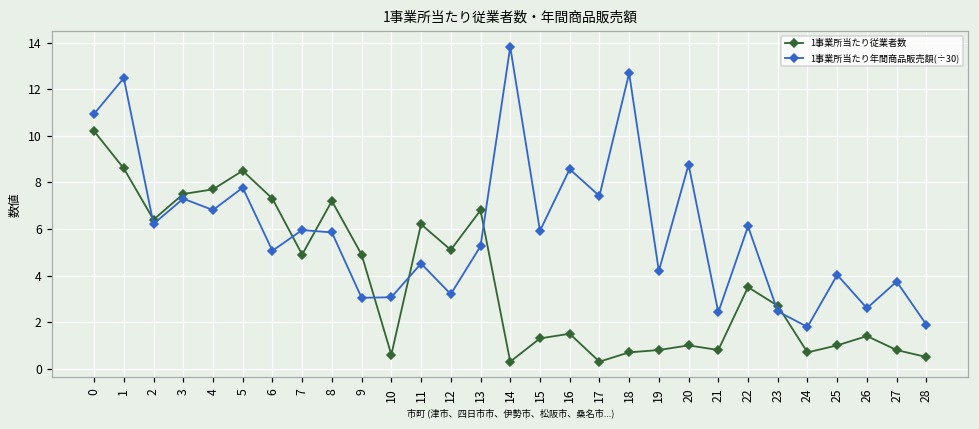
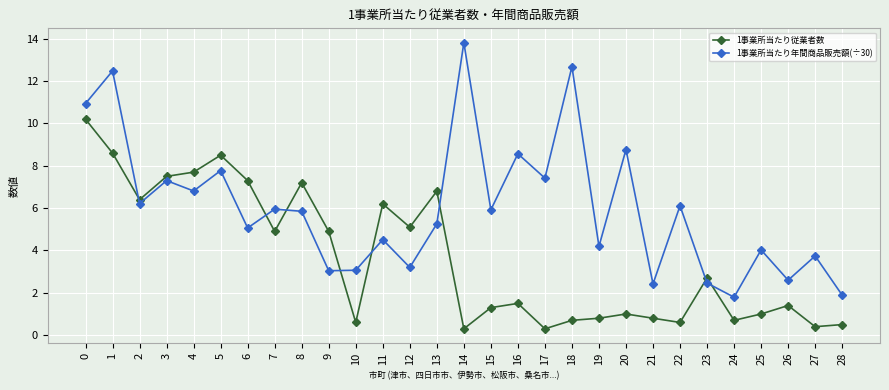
1事業所当たり従業者数, 22: 3.5 -> 0.6
1事業所当たり従業者数, 27: 0.8 -> 0.4
